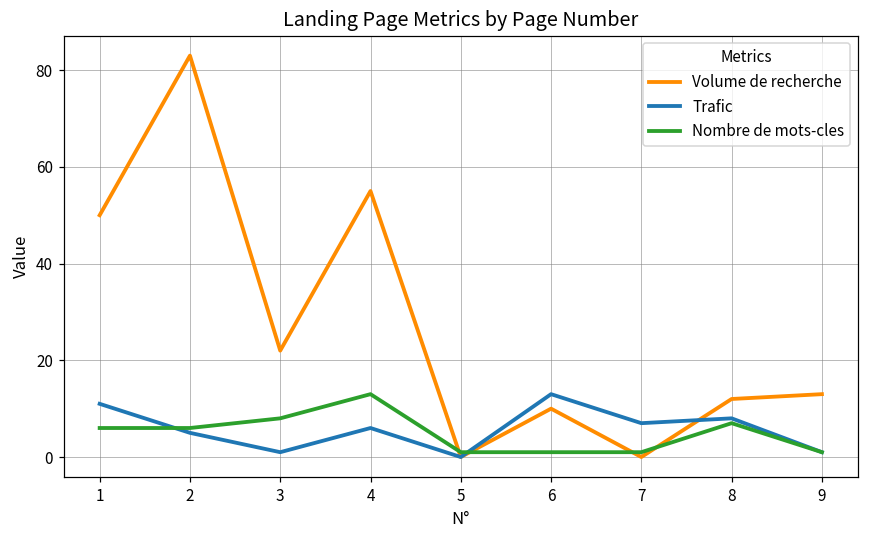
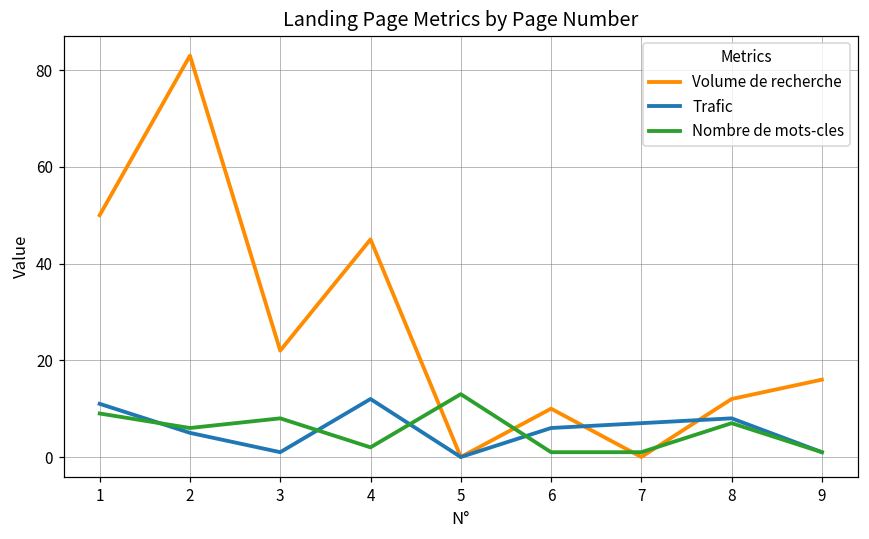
Nombre de mots-cles, 1: 6 -> 9
Volume de recherche, 4: 55 -> 45
Trafic, 4: 6 -> 12
Nombre de mots-cles, 4: 13 -> 2
Nombre de mots-cles, 5: 1 -> 13
Trafic, 6: 13 -> 6
Volume de recherche, 9: 13 -> 16
